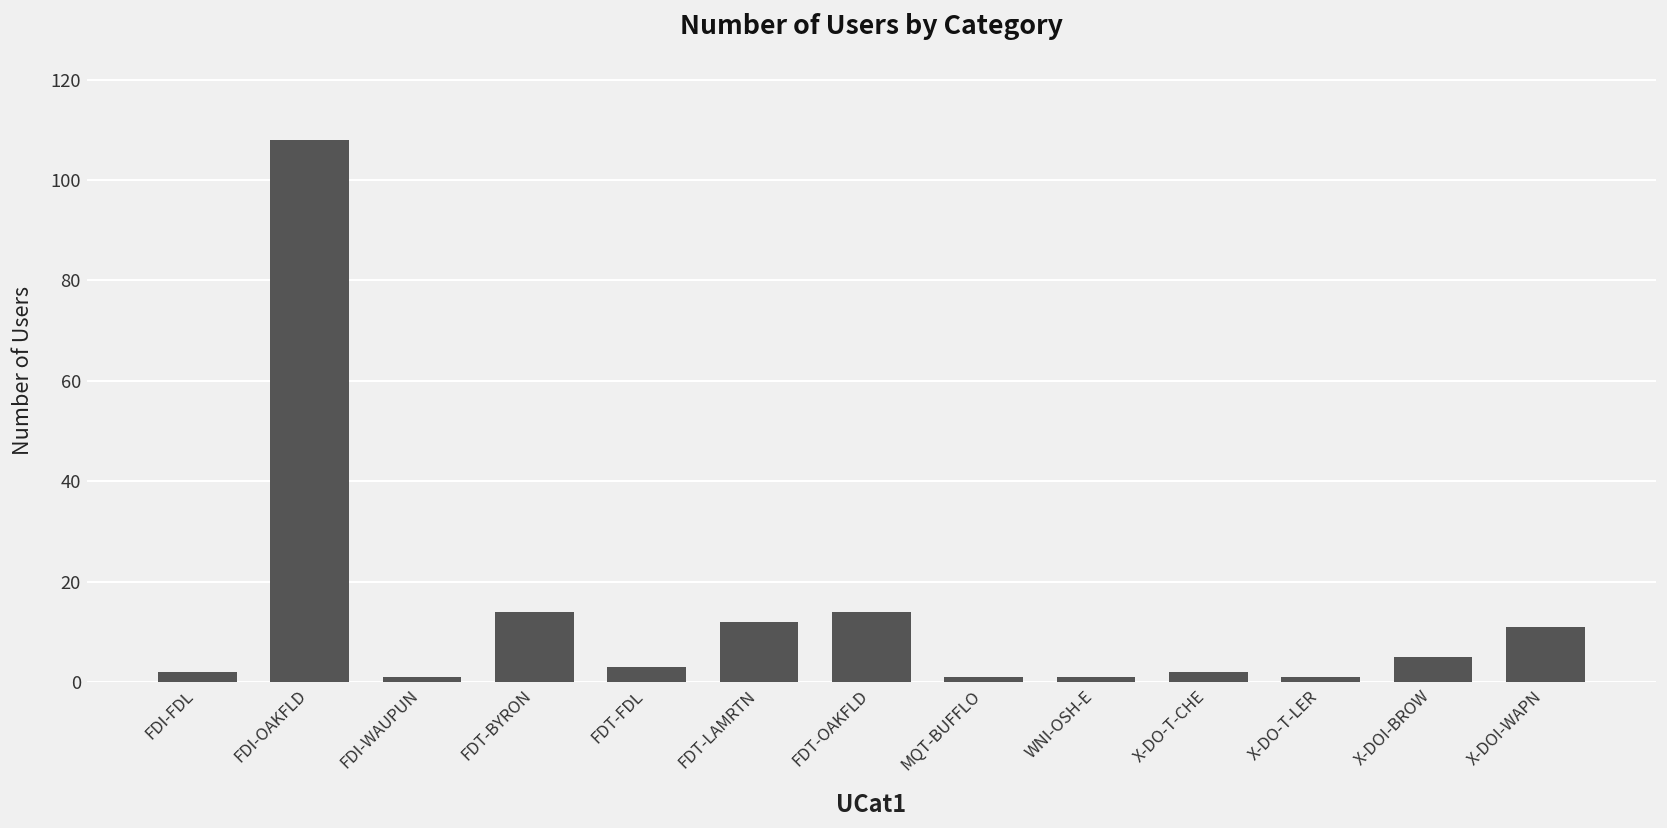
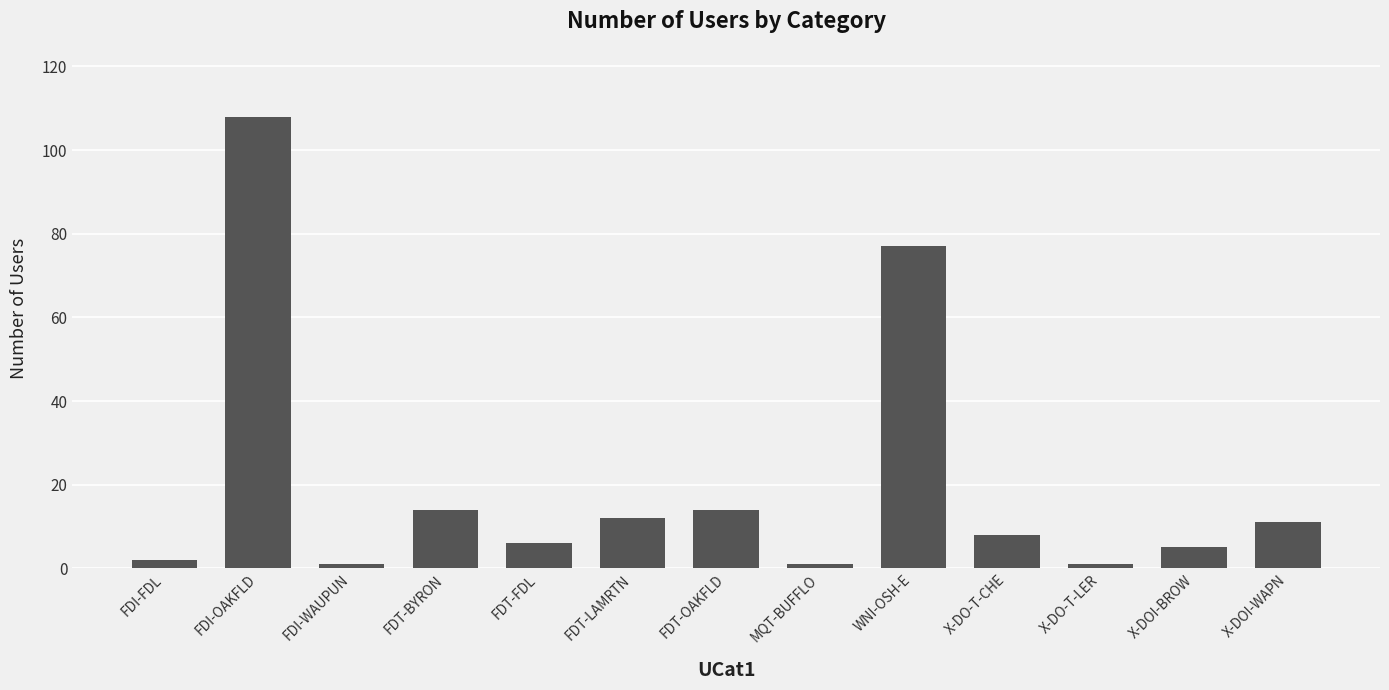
FDT-FDL: 3 -> 6
WNI-OSH-E: 1 -> 77
X-DO-T-CHE: 2 -> 8
